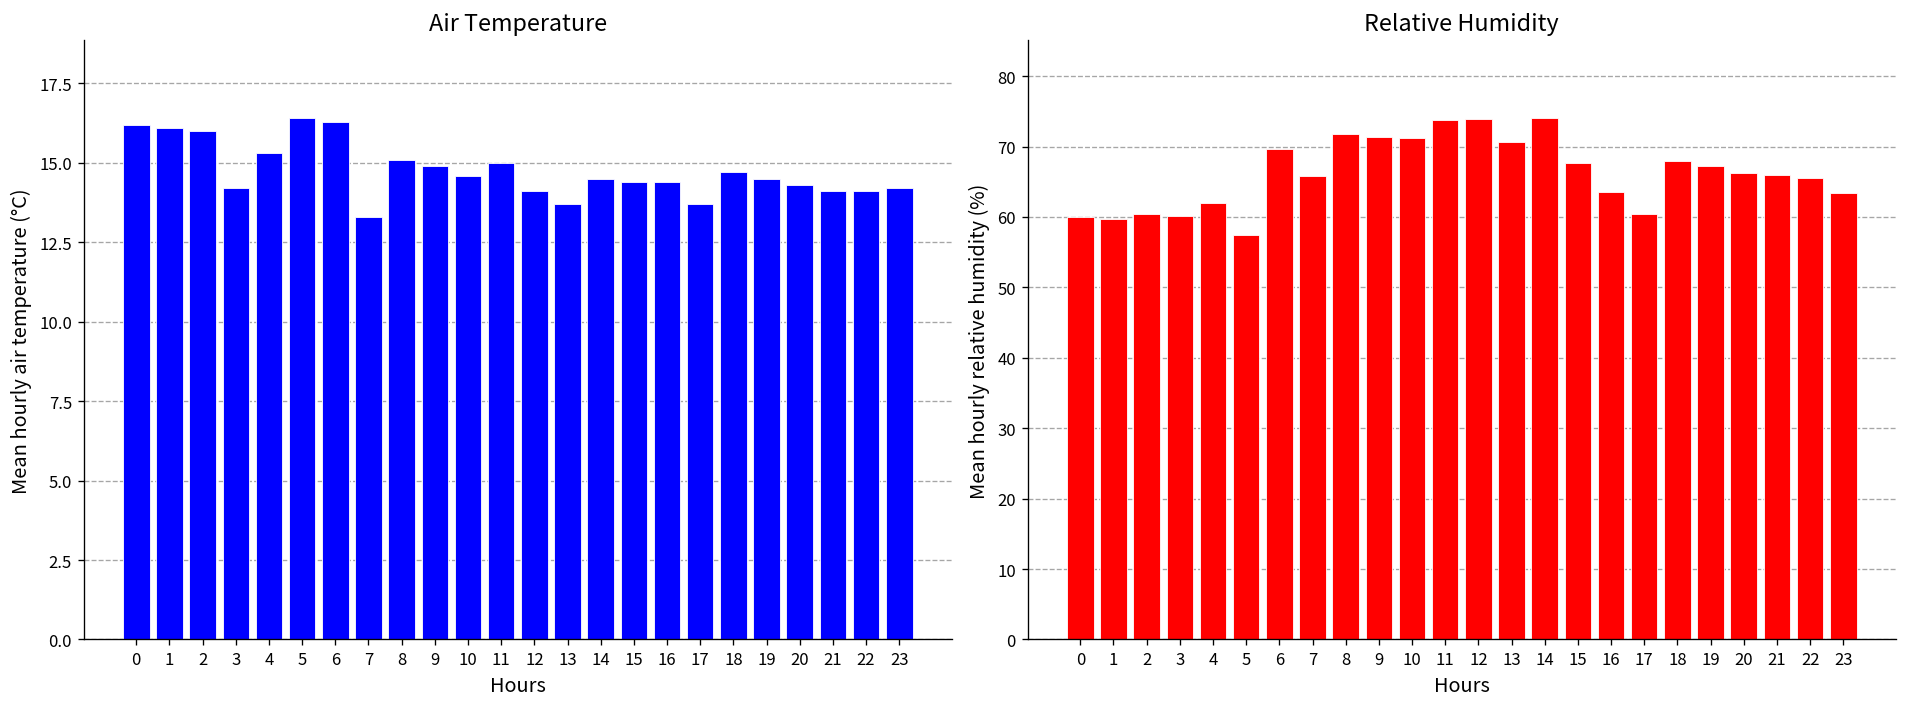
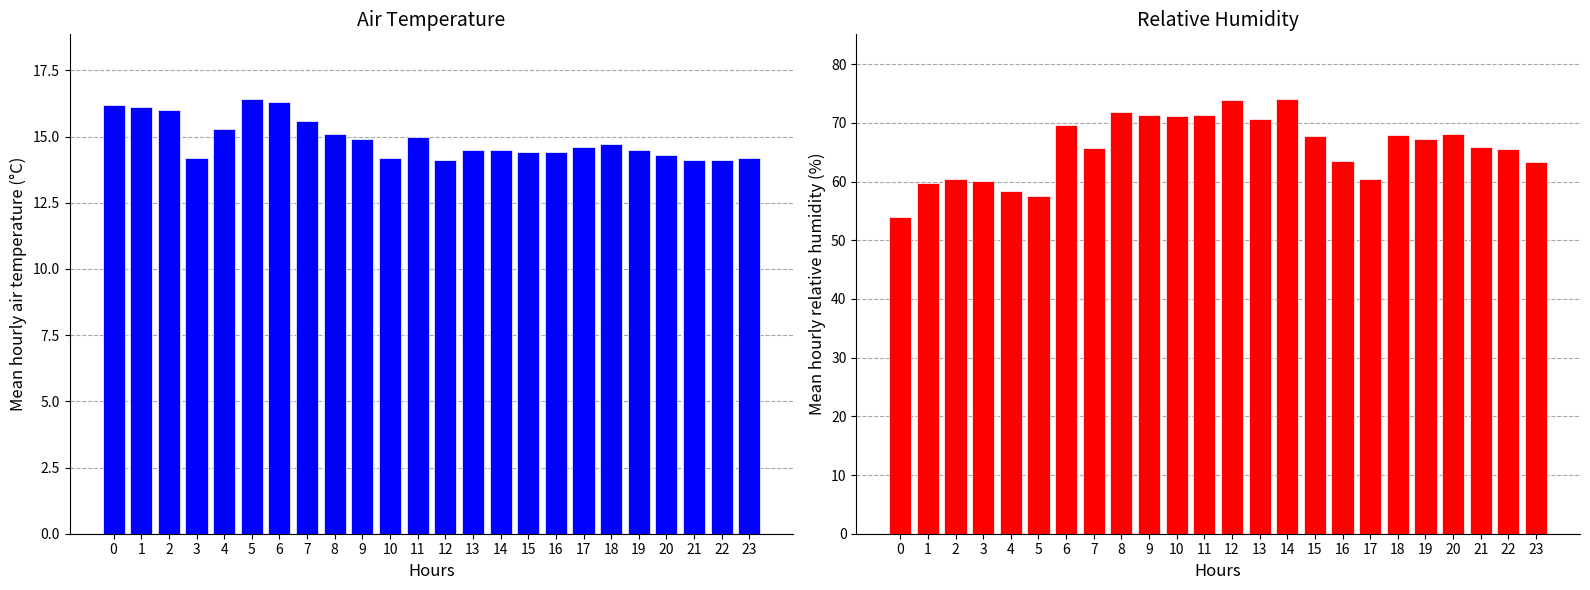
Air Temperature, 7: 13.3 -> 15.6
Air Temperature, 10: 14.6 -> 14.2
Air Temperature, 13: 13.7 -> 14.5
Air Temperature, 17: 13.7 -> 14.6
Relative Humidity, 0: 60 -> 54
Relative Humidity, 4: 62 -> 58
Relative Humidity, 11: 74 -> 71
Relative Humidity, 20: 66 -> 68
